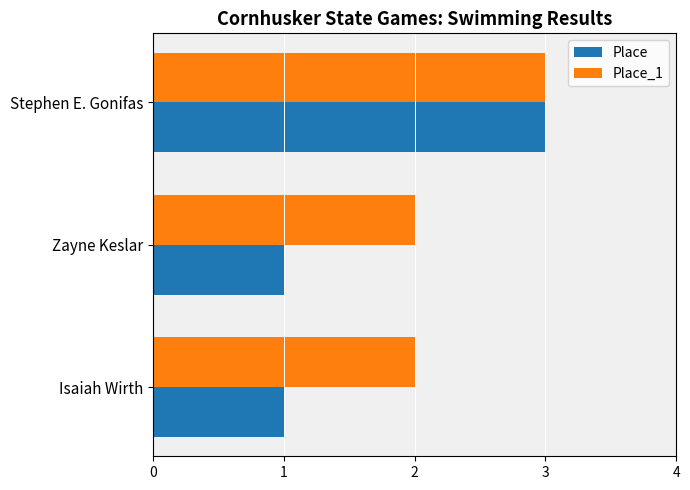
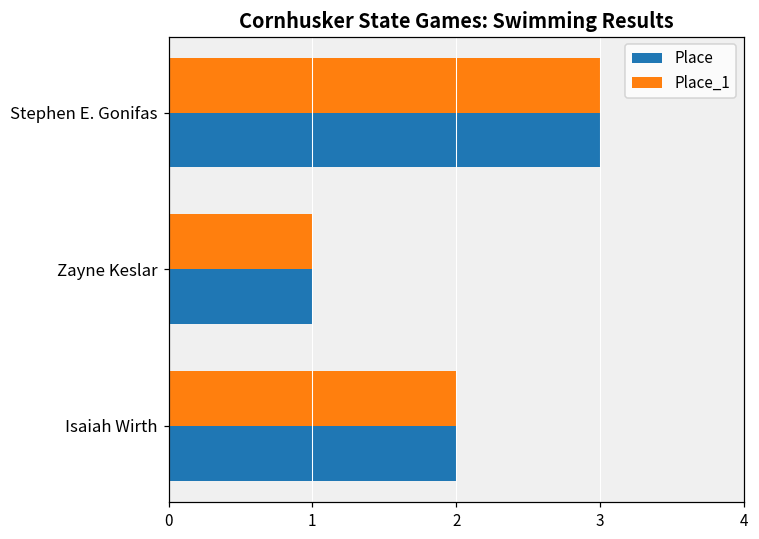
Place_1, Zayne Keslar: 2 -> 1
Place, Isaiah Wirth: 1 -> 2
